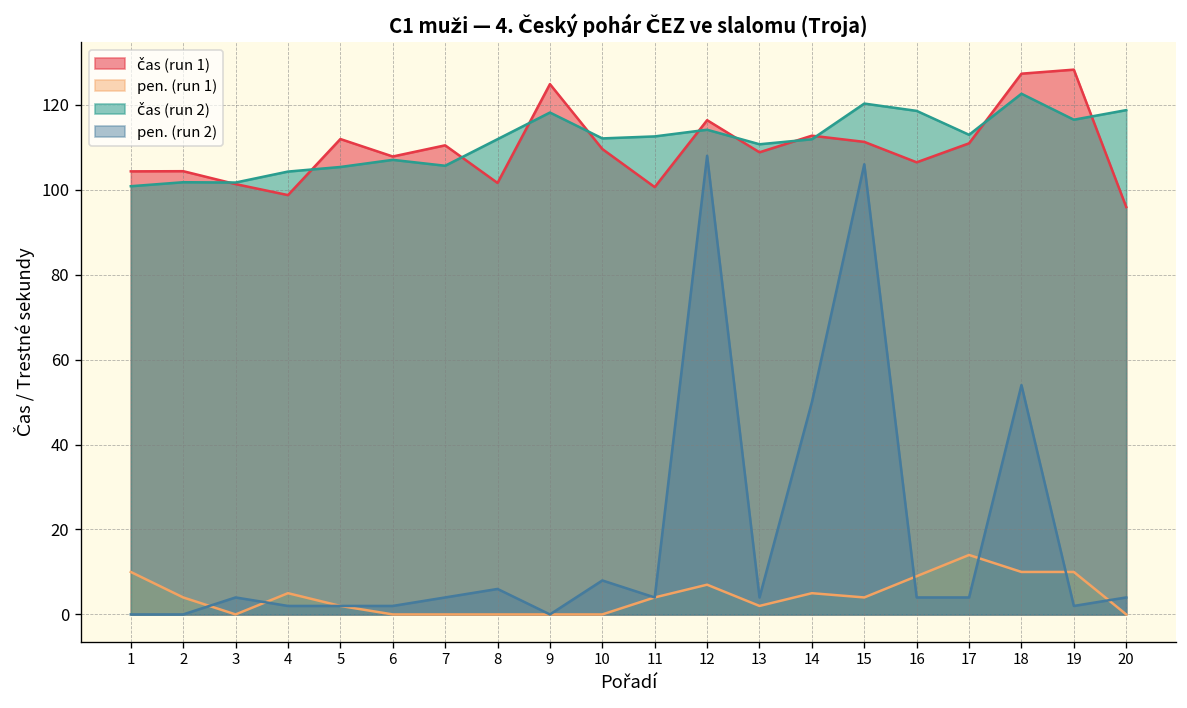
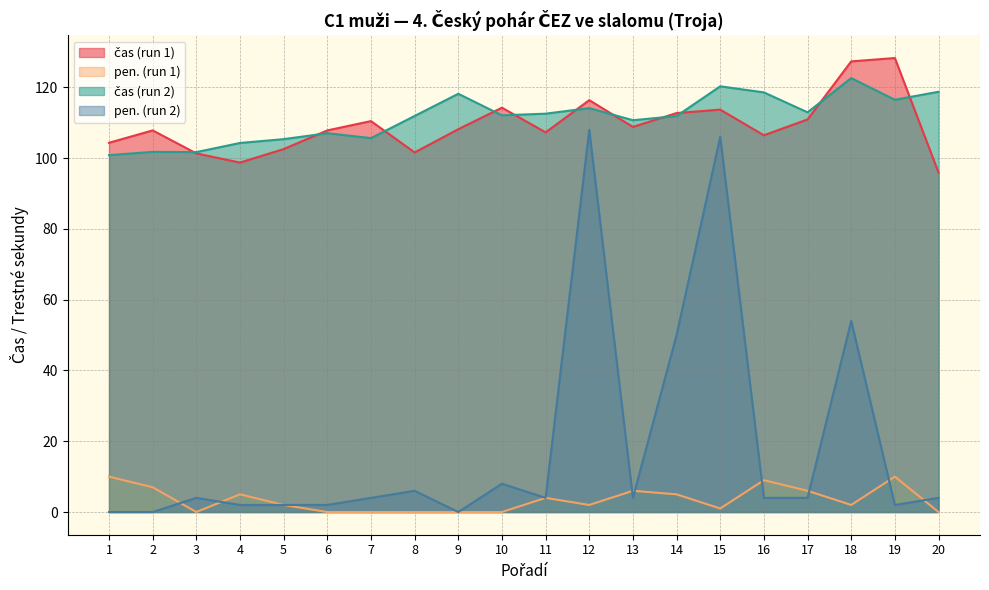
čas (run 1), 2: 104 -> 108
pen. (run 1), 2: 4 -> 7
čas (run 1), 5: 112 -> 103
čas (run 1), 9: 125 -> 108
čas (run 1), 10: 110 -> 114
čas (run 1), 11: 101 -> 107
pen. (run 1), 12: 7 -> 2
pen. (run 1), 13: 2 -> 6
čas (run 1), 15: 111 -> 114
pen. (run 1), 15: 4 -> 1
pen. (run 1), 17: 14 -> 6
pen. (run 1), 18: 10 -> 2
